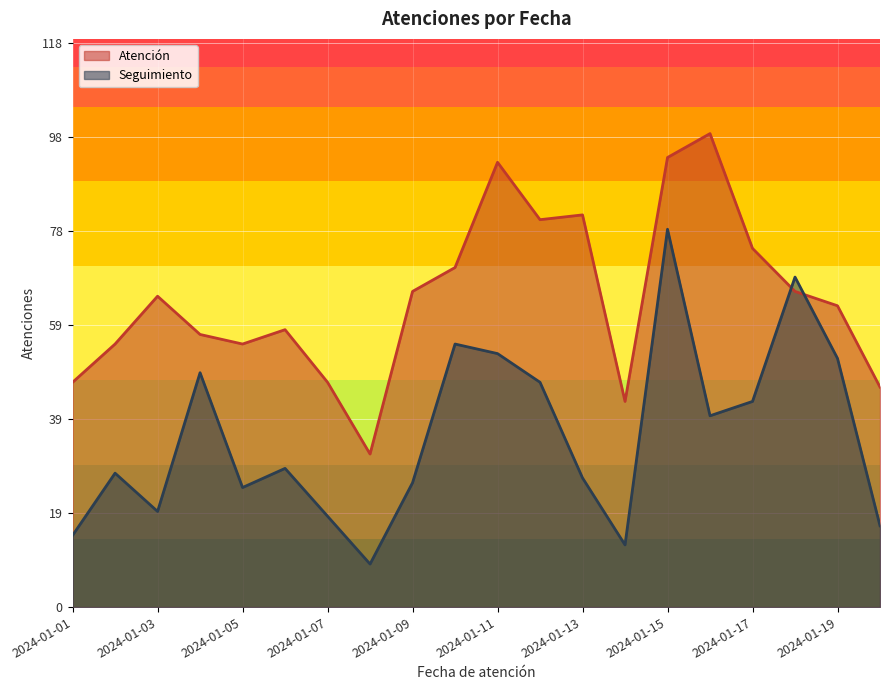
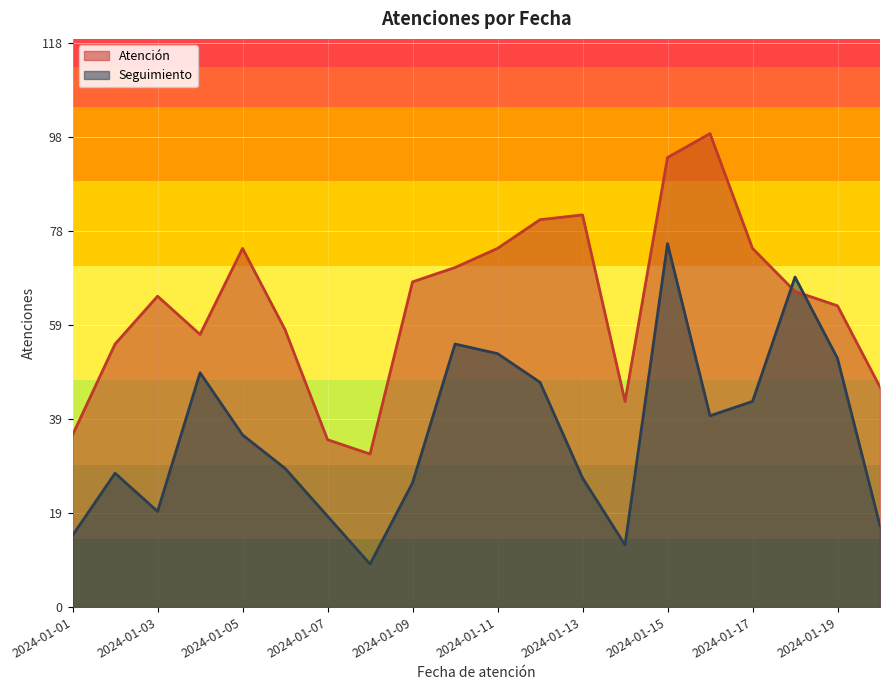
Atención, 2024-01-01: 47 -> 36
Atención, 2024-01-05: 55 -> 75
Seguimiento, 2024-01-05: 25 -> 36
Atención, 2024-01-07: 47 -> 35
Atención, 2024-01-09: 66 -> 68
Atención, 2024-01-11: 93 -> 75
Seguimiento, 2024-01-15: 79 -> 76
